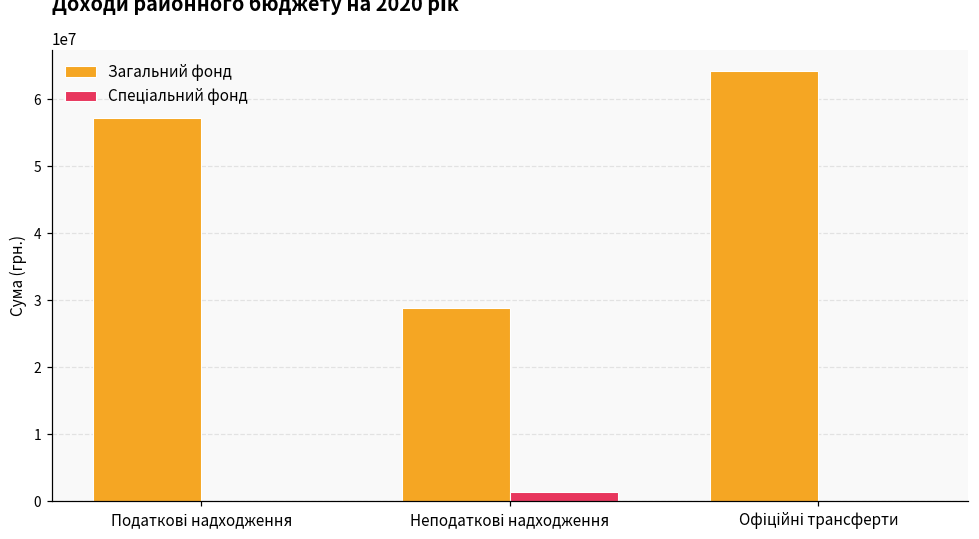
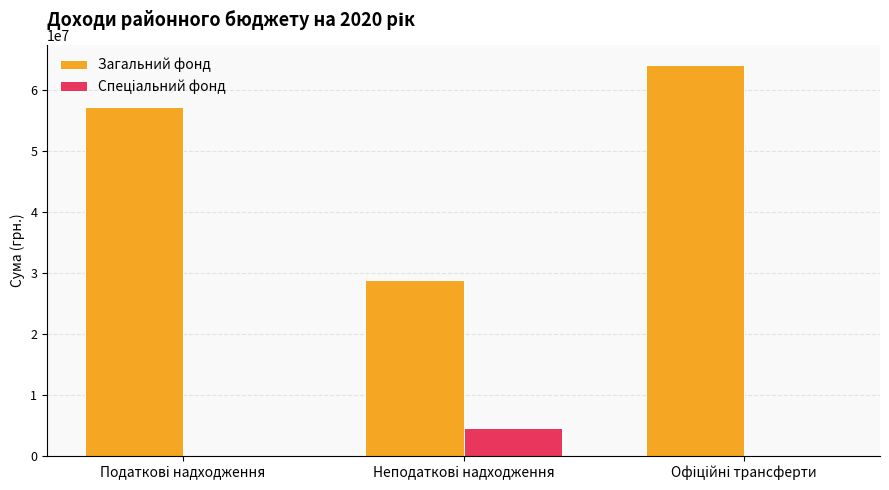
Спеціальний фонд, Неподаткові надходження: 1000000 -> 5000000
